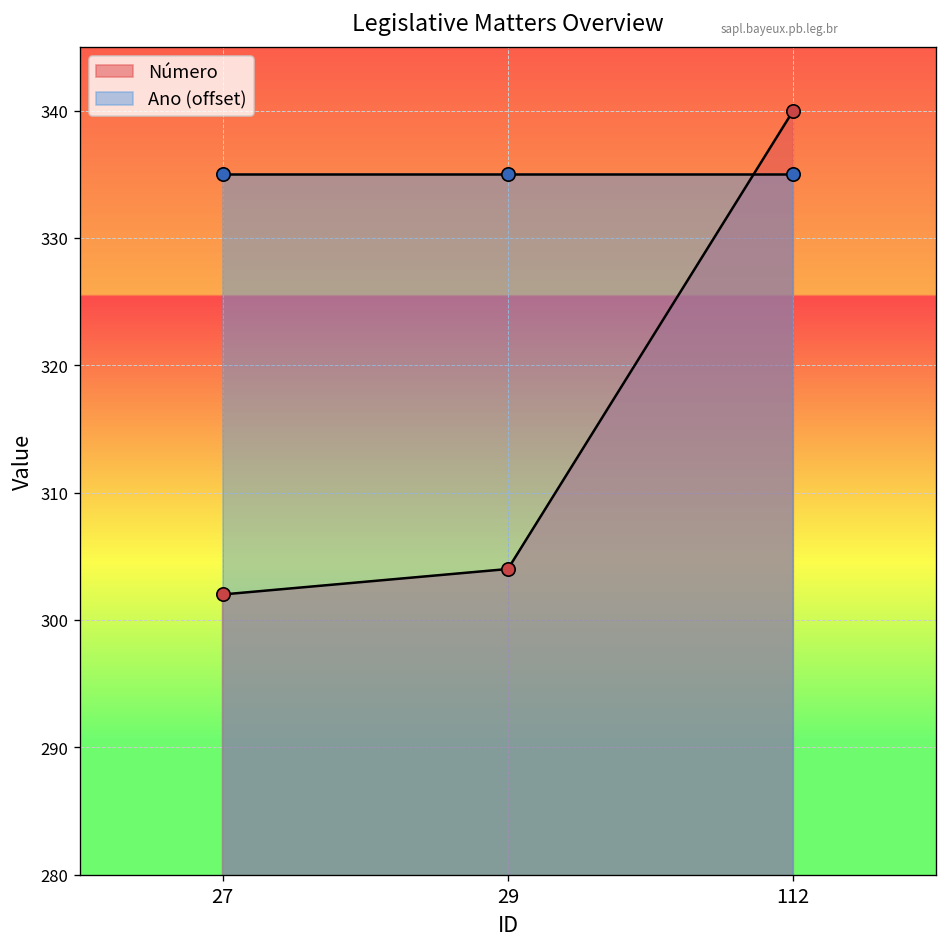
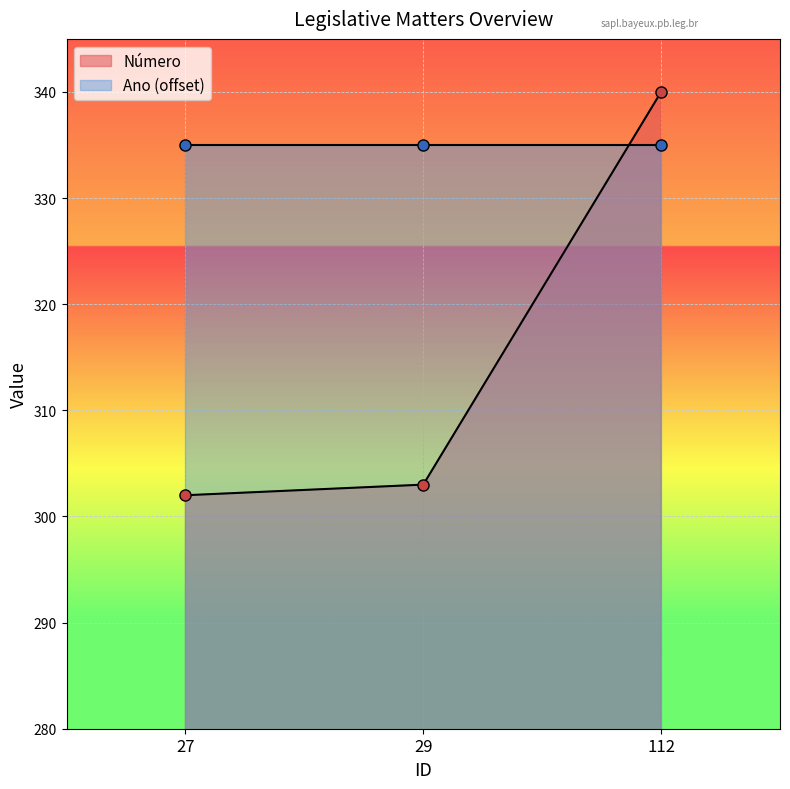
Número, 29: 304 -> 303
